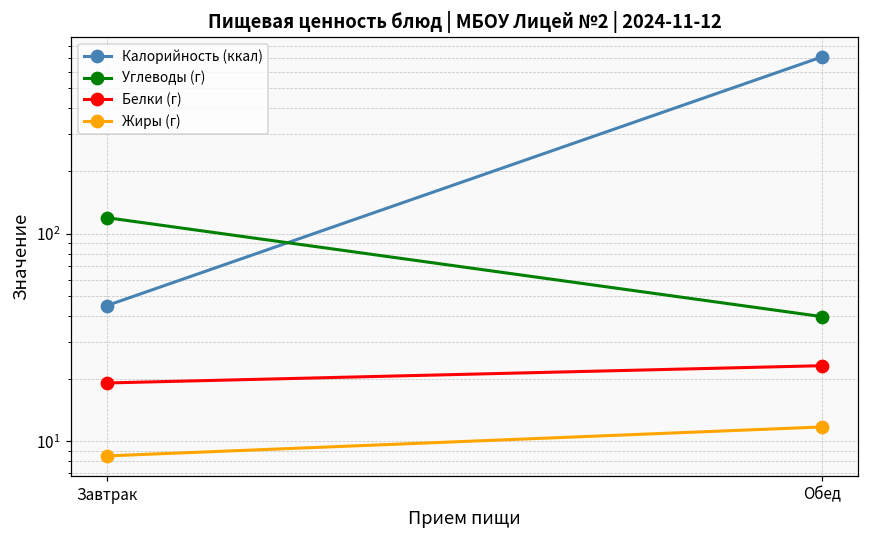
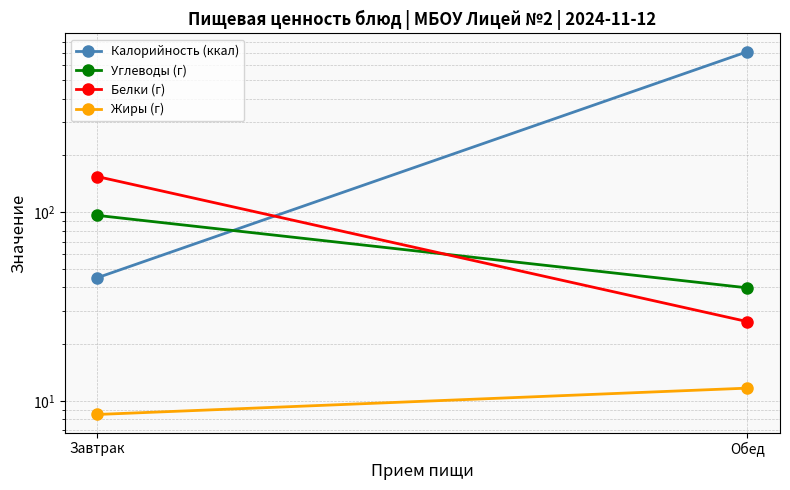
Углеводы (г), Завтрак: 120 -> 100
Белки (г), Завтрак: 19 -> 150
Белки (г), Обед: 23 -> 26
